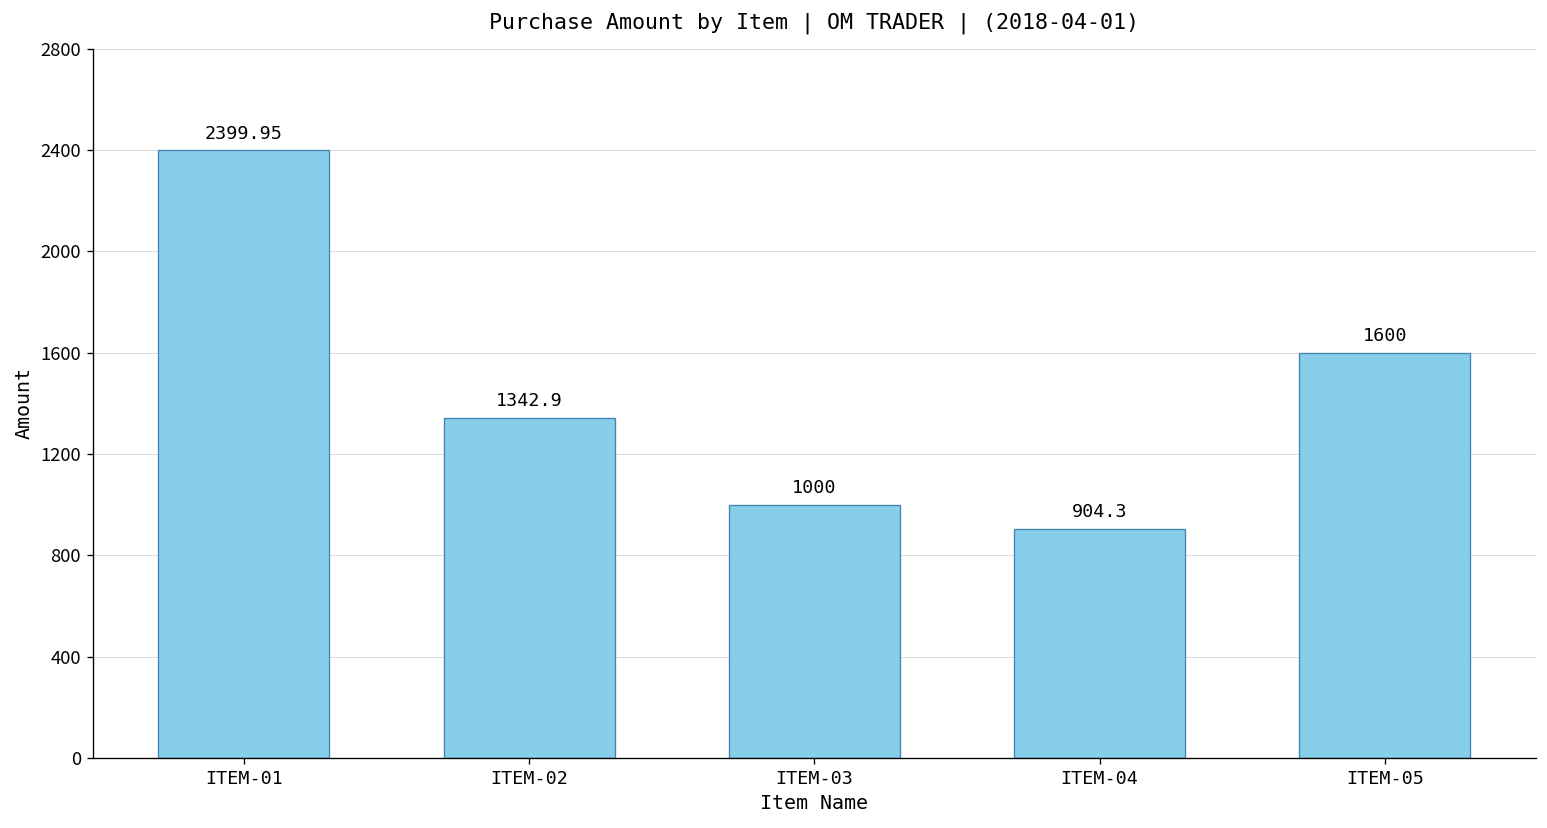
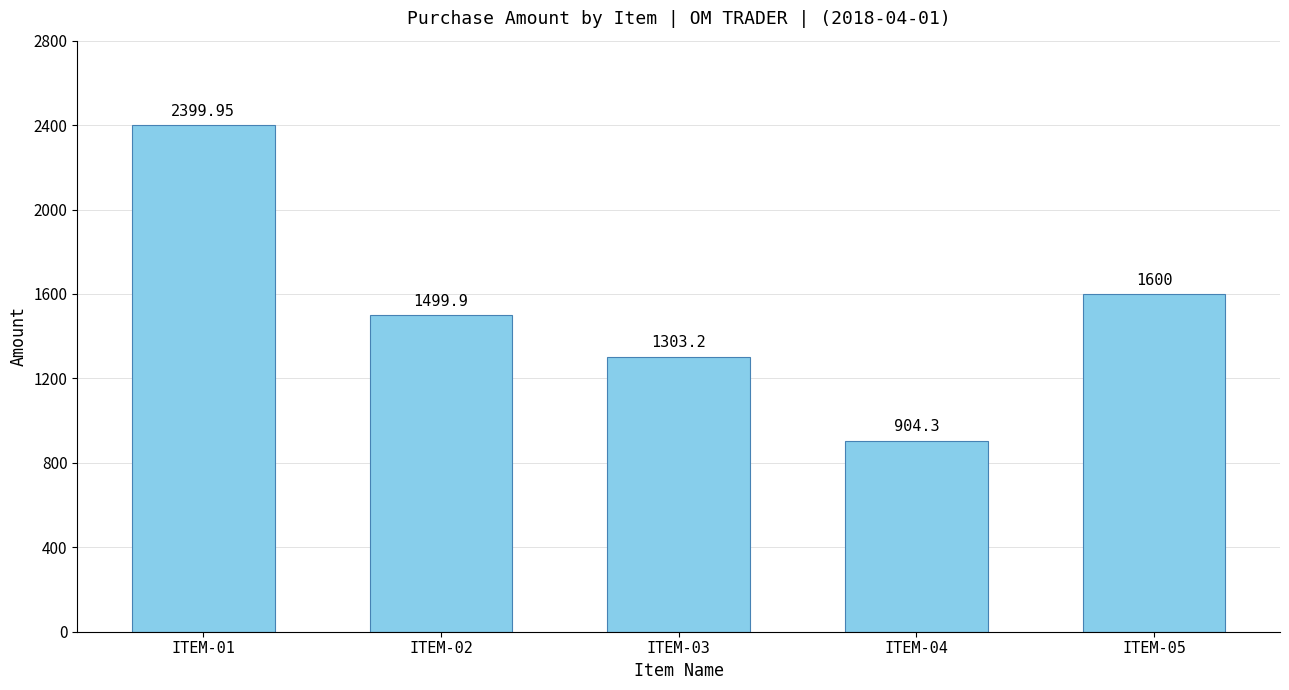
ITEM-02: 1342.9 -> 1499.9
ITEM-03: 1000 -> 1303.2
